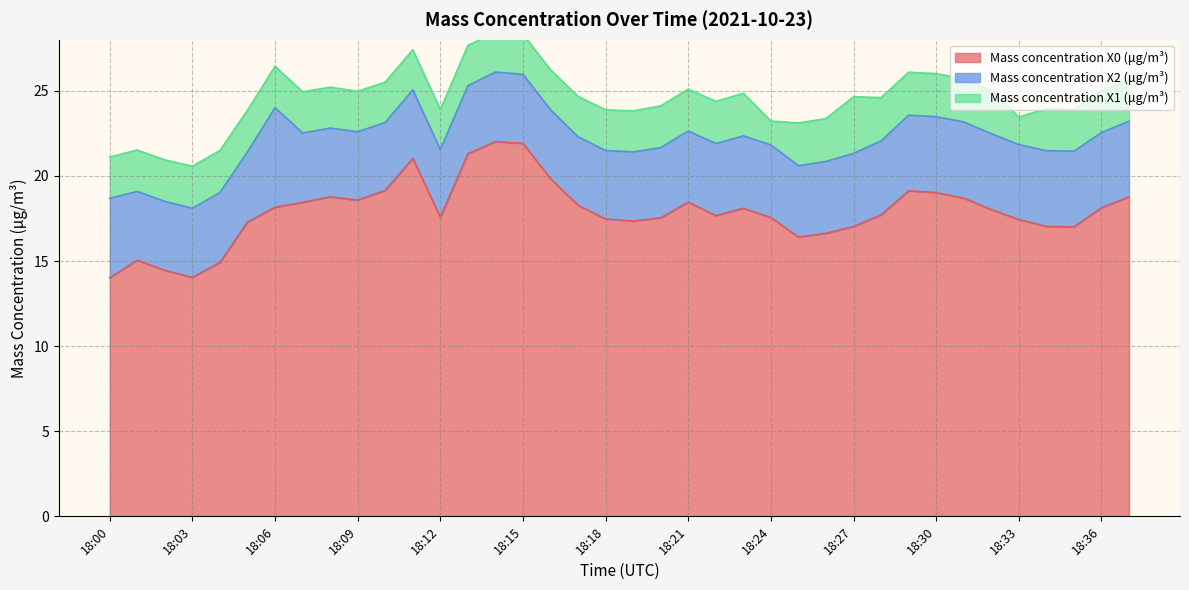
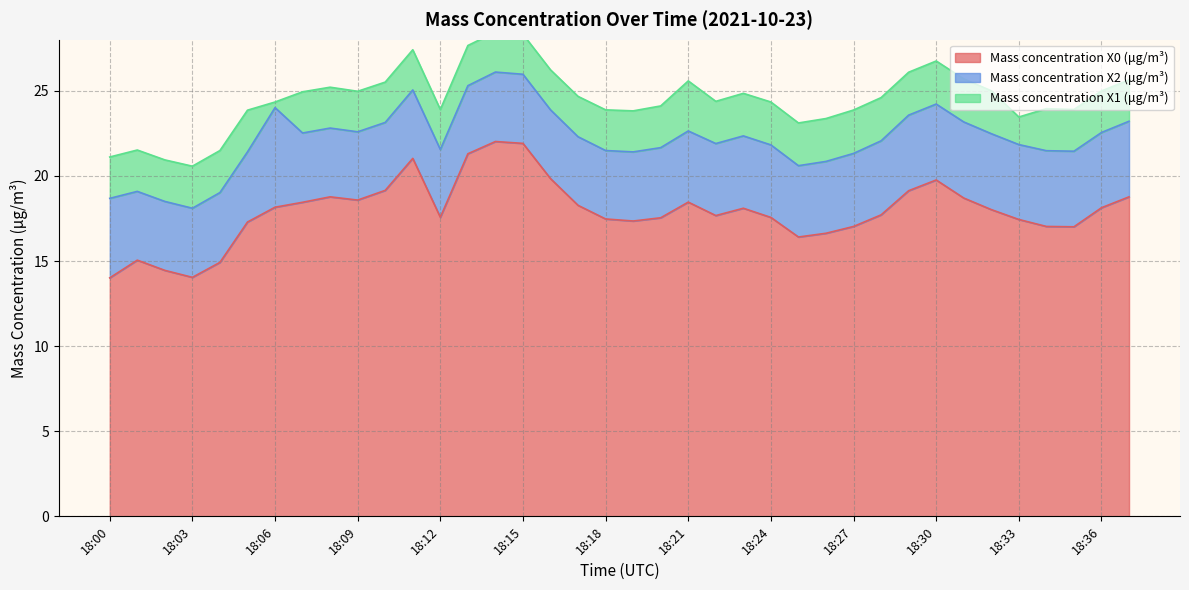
Mass concentration X1 (μg/m³), 18:06: 2.4 -> 0.3
Mass concentration X1 (μg/m³), 18:21: 2.5 -> 2.9
Mass concentration X1 (μg/m³), 18:24: 1.4 -> 2.5
Mass concentration X1 (μg/m³), 18:27: 3.3 -> 2.6
Mass concentration X0 (μg/m³), 18:30: 19.0 -> 19.8
